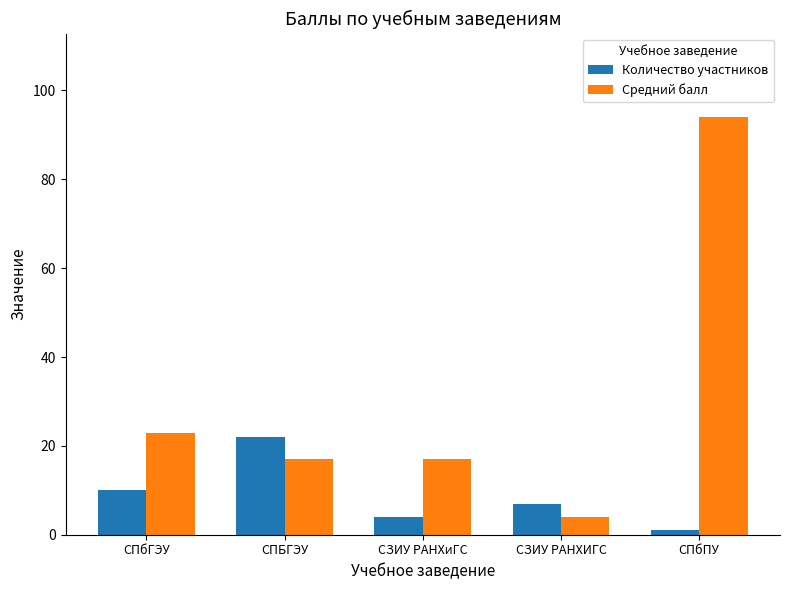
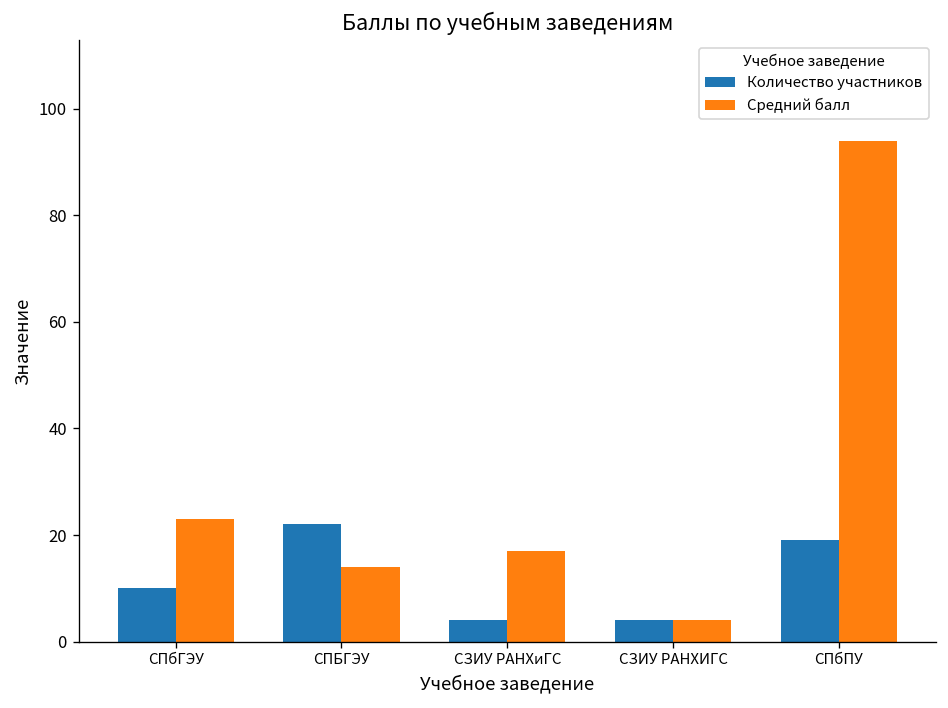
Средний балл, СПБГЭУ: 17 -> 14
Количество участников, СЗИУ РАНХИГС: 7 -> 4
Количество участников, СПбПУ: 1 -> 19
